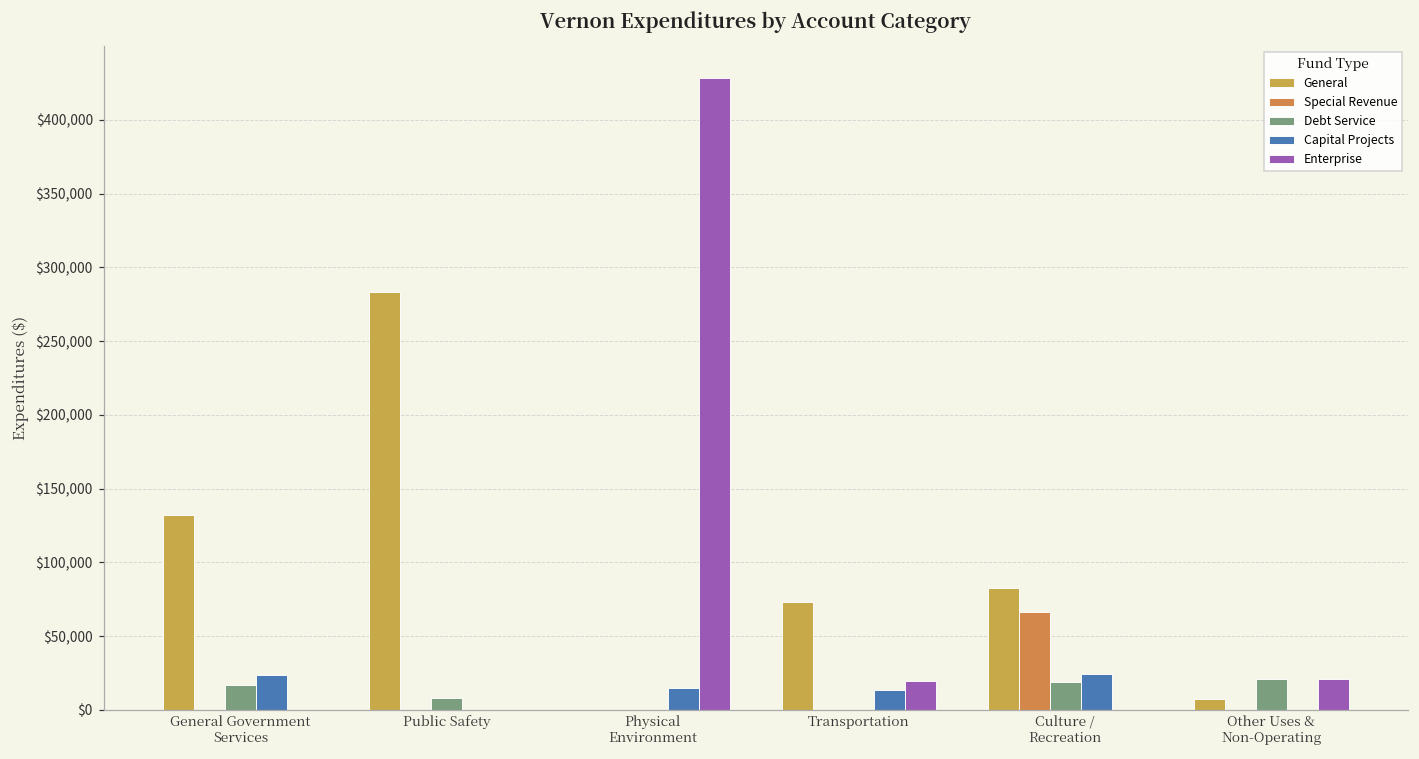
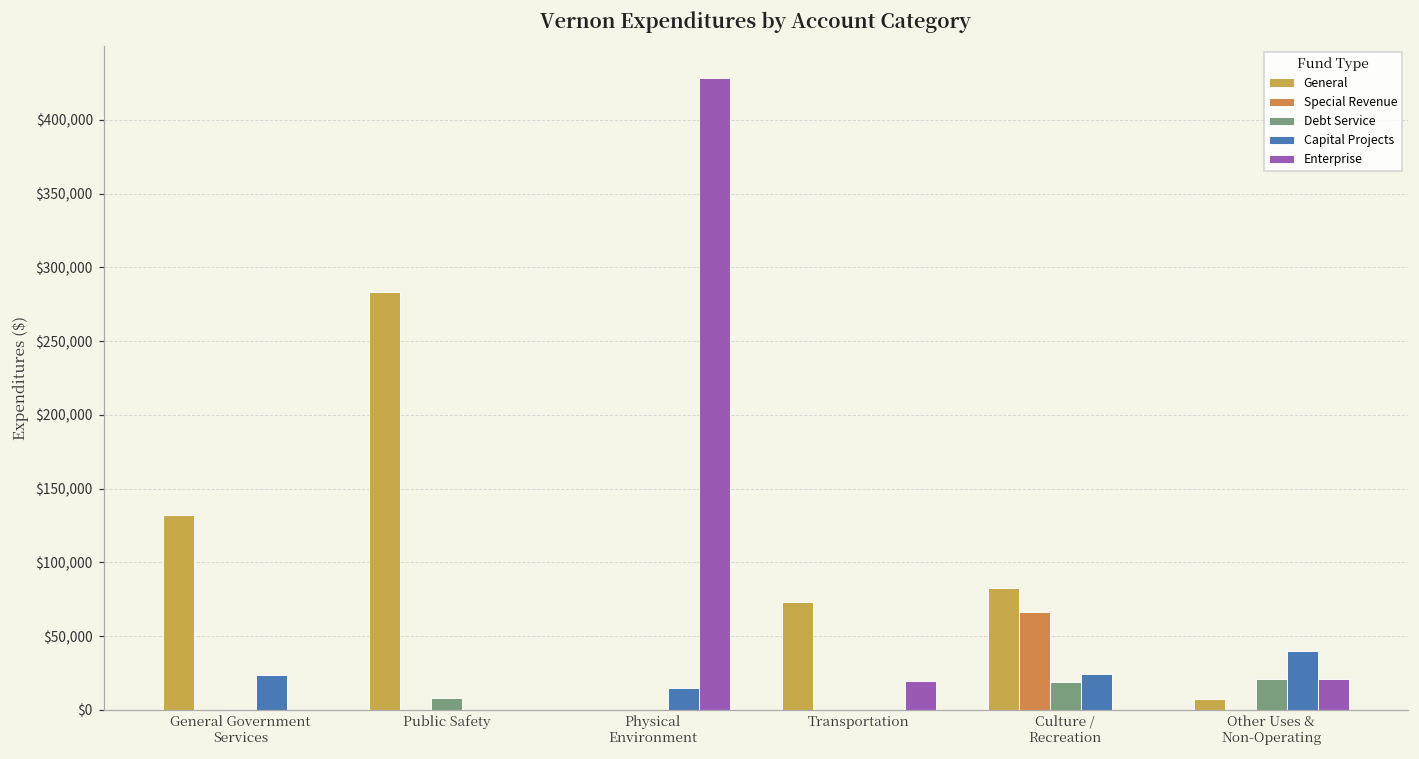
Debt Service, General Government Services: $17,000 -> $0
Capital Projects, Transportation: $14,000 -> $0
Capital Projects, Other Uses & Non-Operating: $0 -> $40,000
